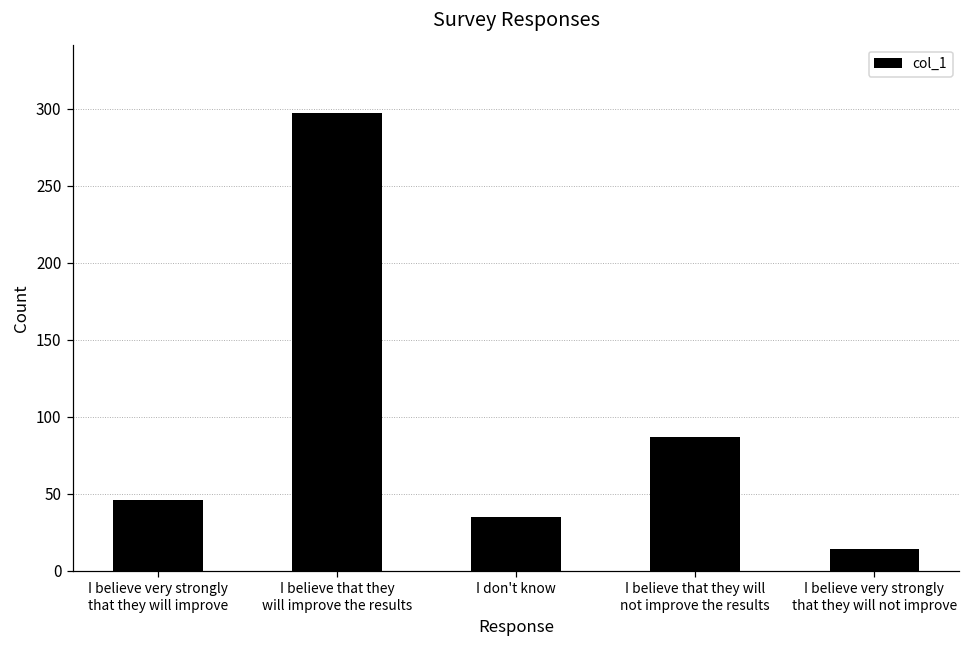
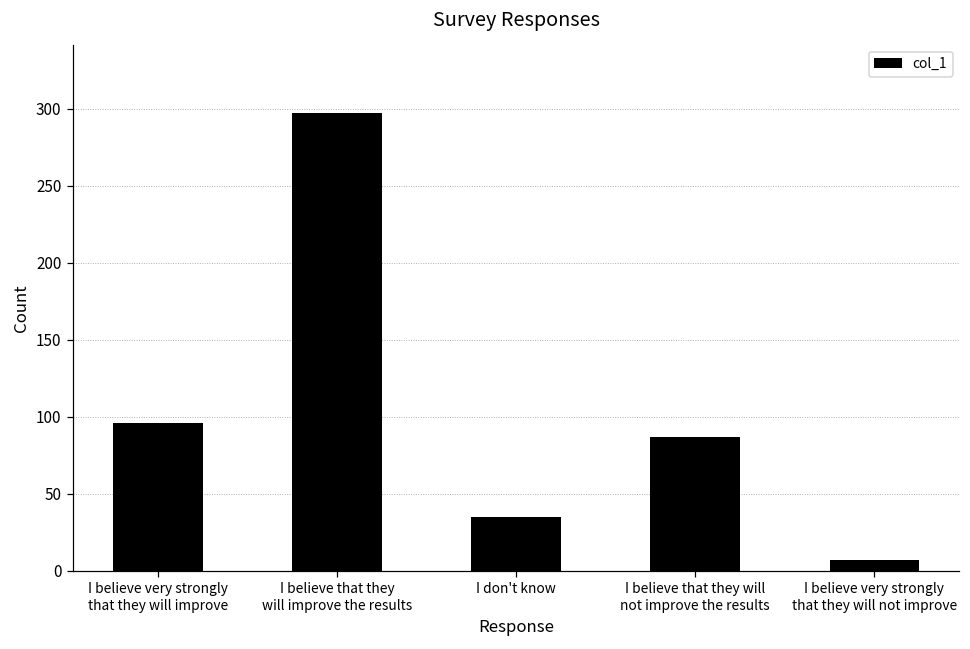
I believe very strongly that they will improve: 46 -> 96
I believe very strongly that they will not improve: 14 -> 7
